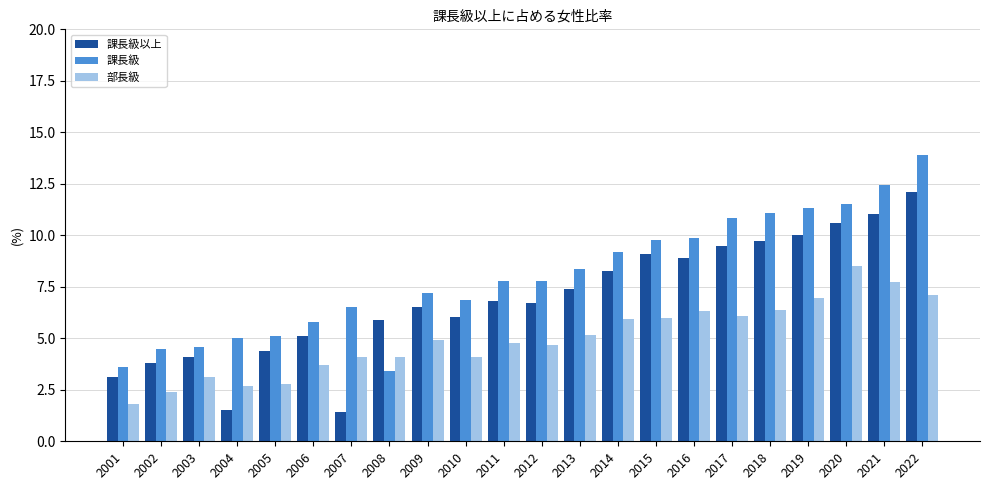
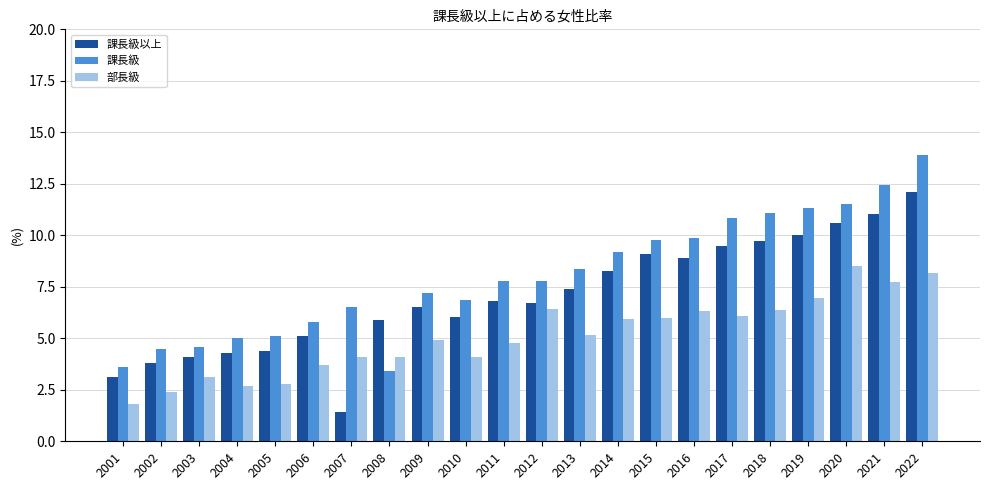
課長級以上, 2004: 1.5 -> 4.3
部長級, 2012: 4.7 -> 6.4
部長級, 2022: 7.1 -> 8.2
